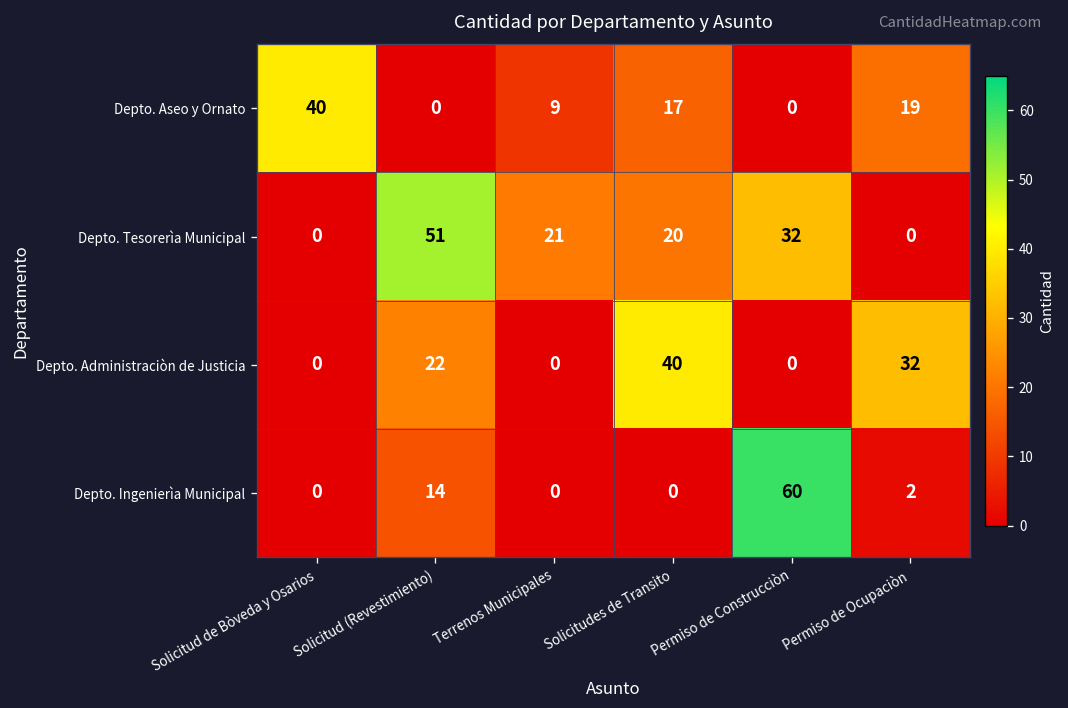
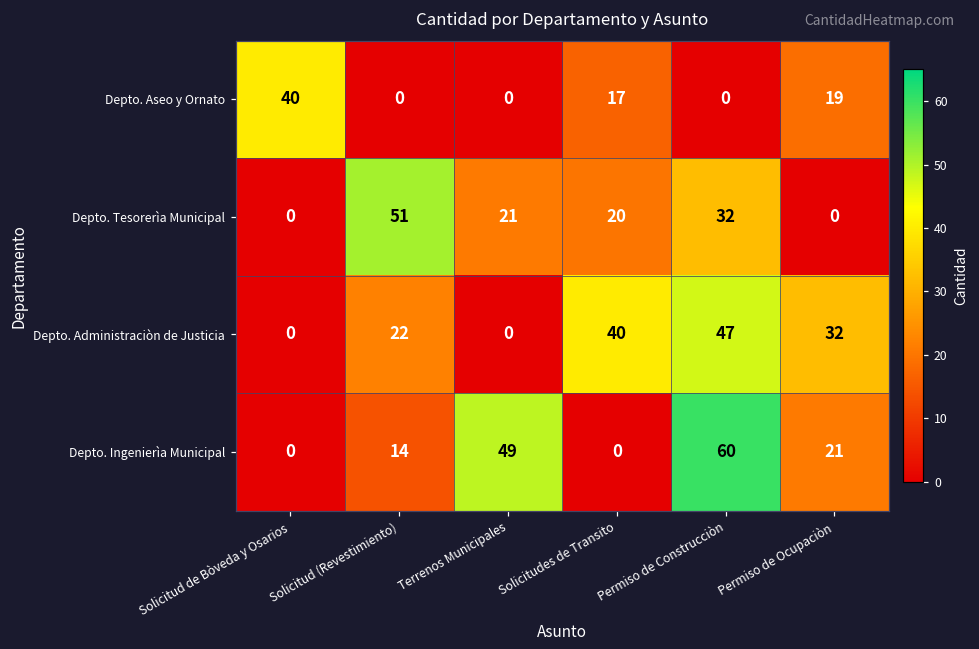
Depto. Aseo y Ornato, Terrenos Municipales: 9 -> 0
Depto. Administraciòn de Justicia, Permiso de Construcciòn: 0 -> 47
Depto. Ingenierìa Municipal, Terrenos Municipales: 0 -> 49
Depto. Ingenierìa Municipal, Permiso de Ocupaciòn: 2 -> 21
